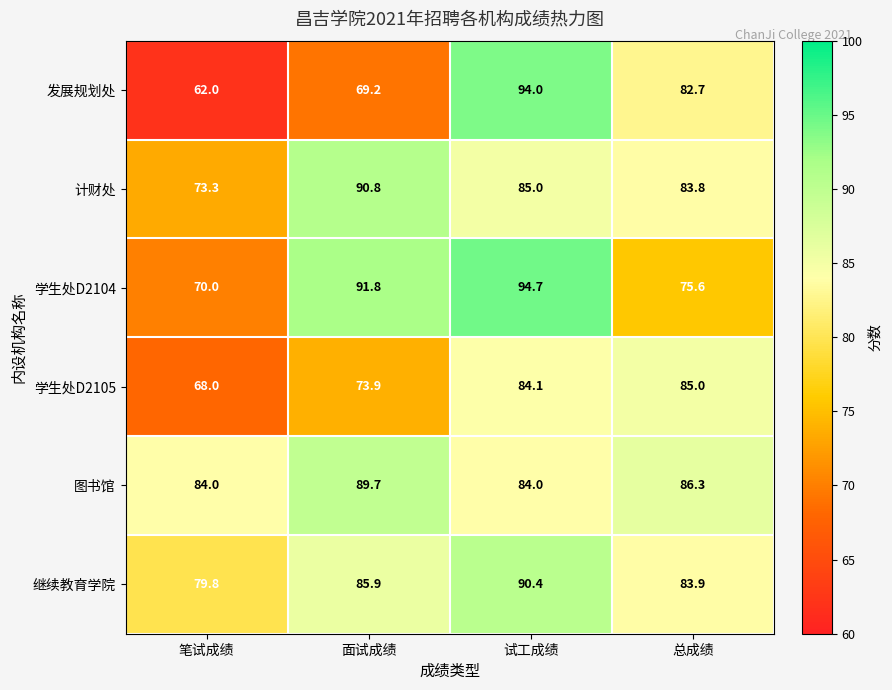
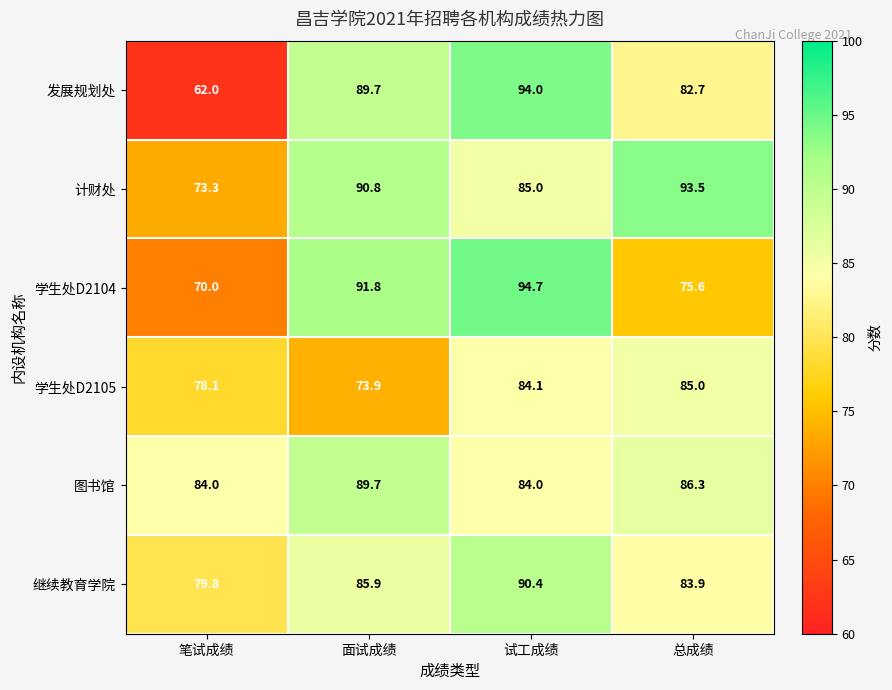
发展规划处, 面试成绩: 69.2 -> 89.7
计财处, 总成绩: 83.8 -> 93.5
学生处D2105, 笔试成绩: 68.0 -> 78.1
